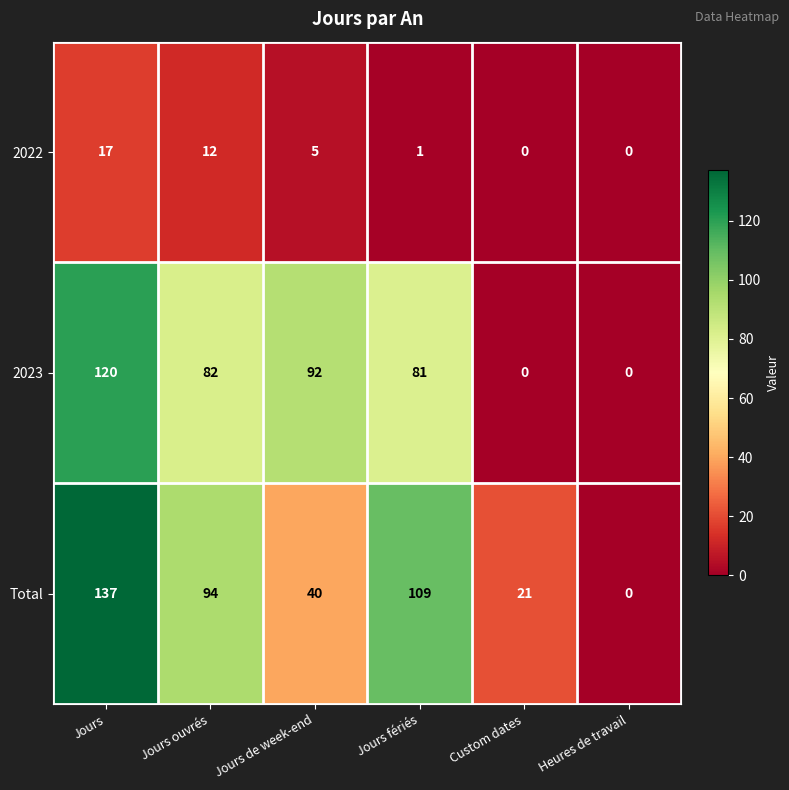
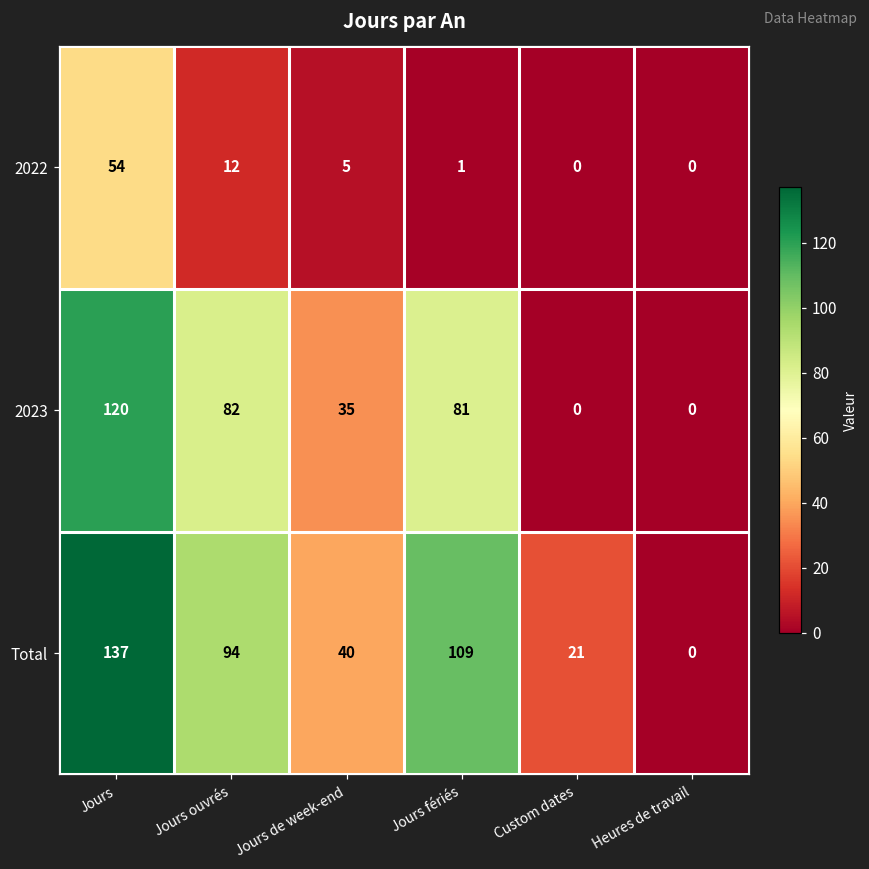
2022, Jours: 17 -> 54
2023, Jours de week-end: 92 -> 35
